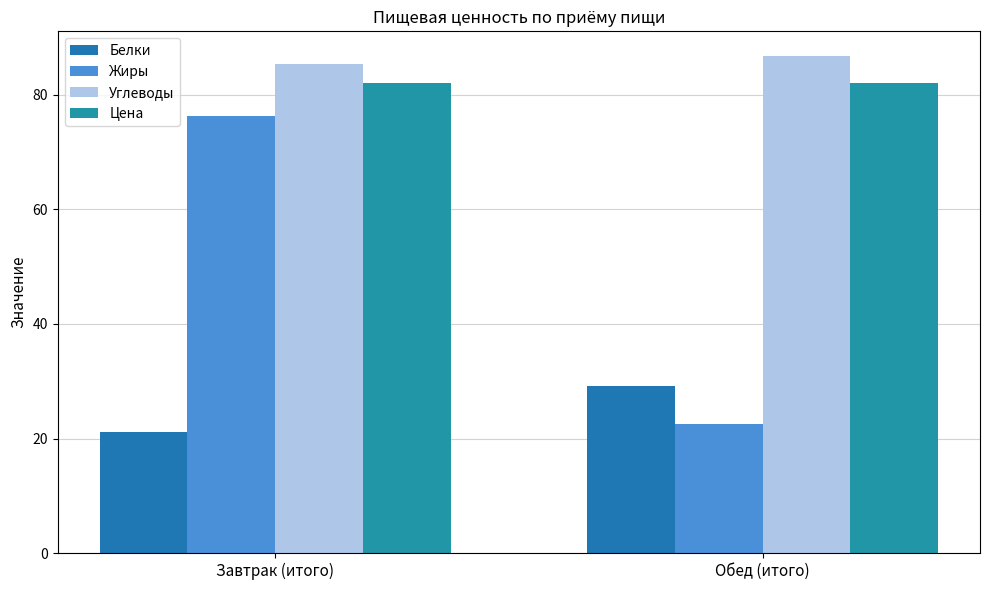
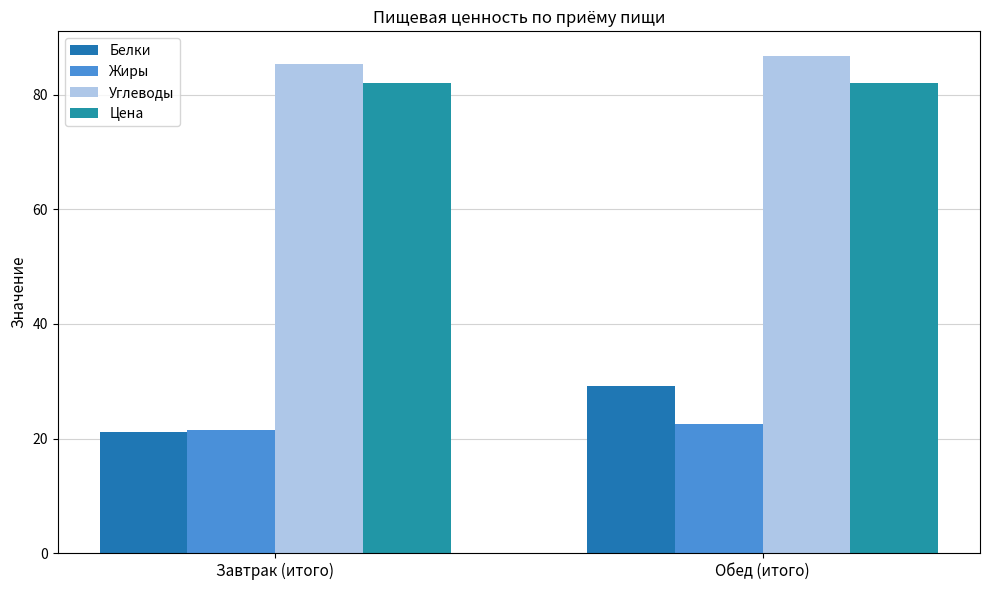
Жиры, Завтрак (итого): 76 -> 22
